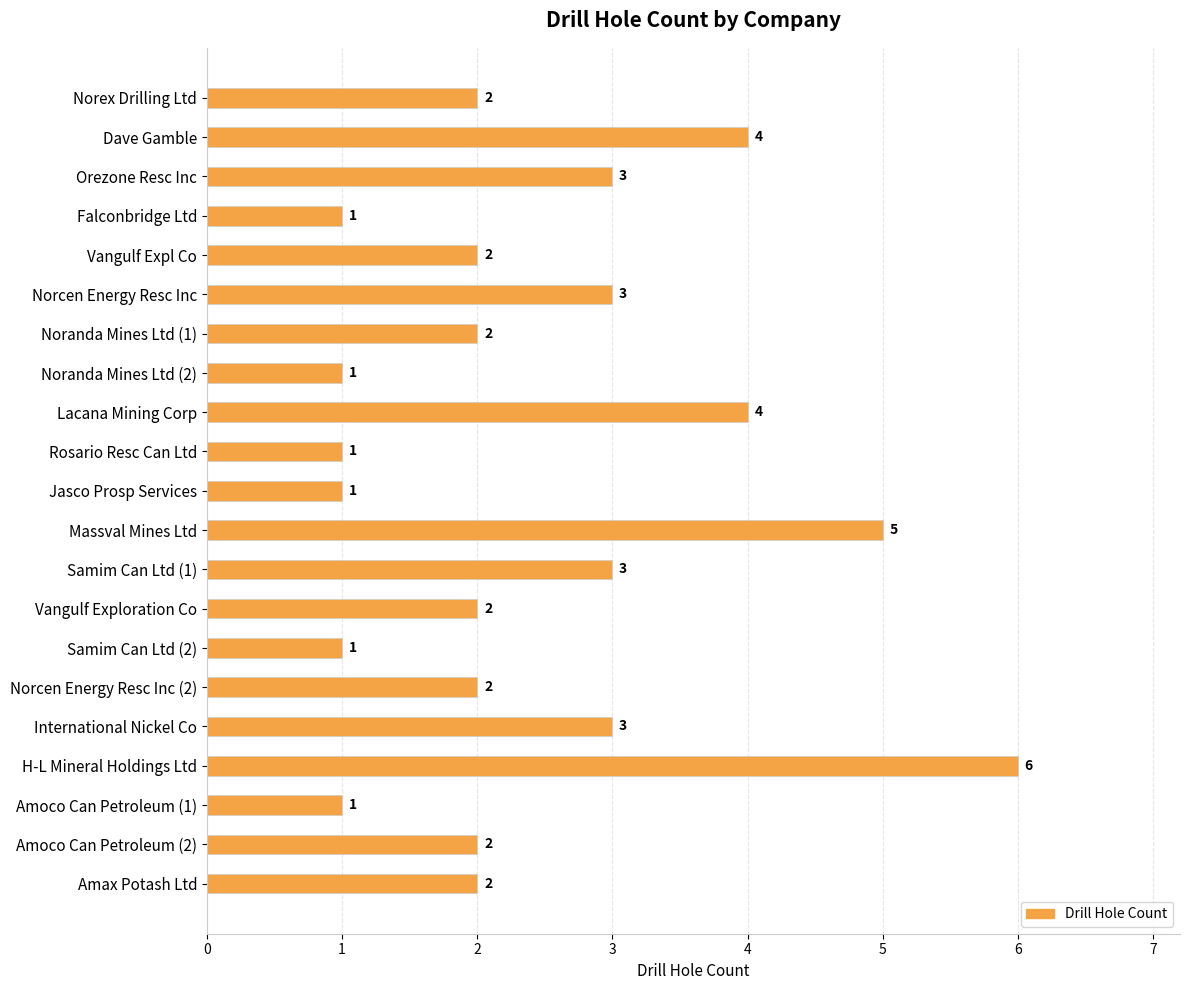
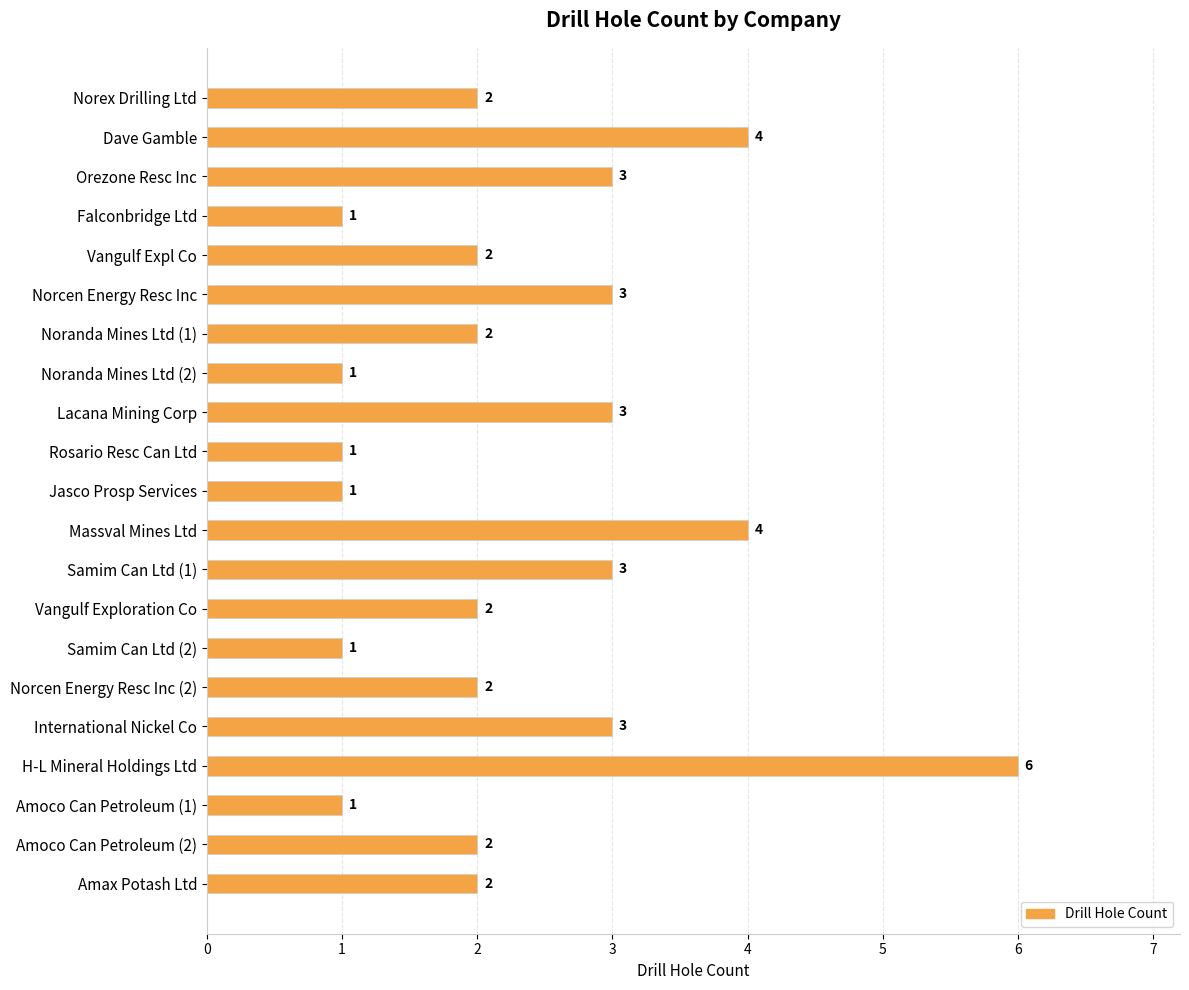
Lacana Mining Corp: 4 -> 3
Massval Mines Ltd: 5 -> 4
